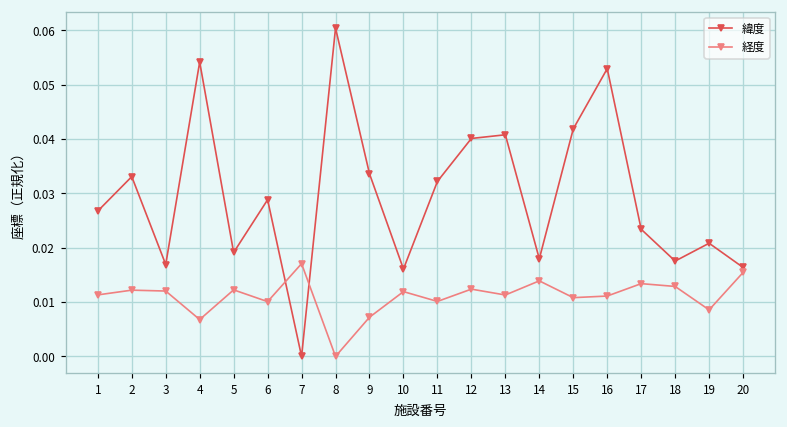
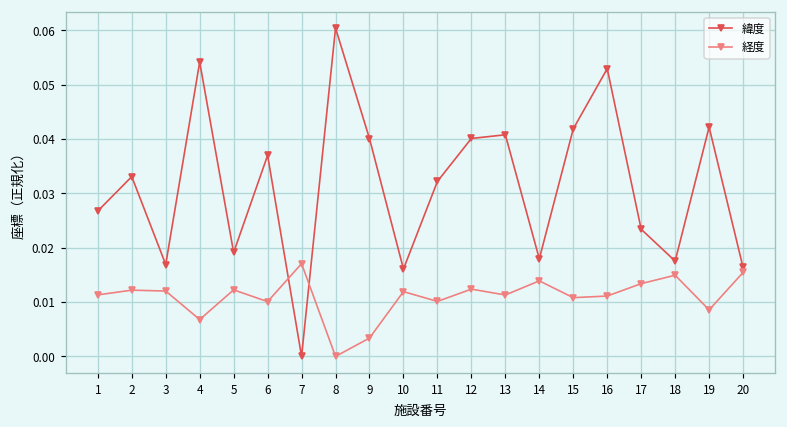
緯度, 6: 0.029 -> 0.037
緯度, 9: 0.034 -> 0.040
経度, 9: 0.007 -> 0.003
経度, 18: 0.013 -> 0.015
緯度, 19: 0.021 -> 0.042
